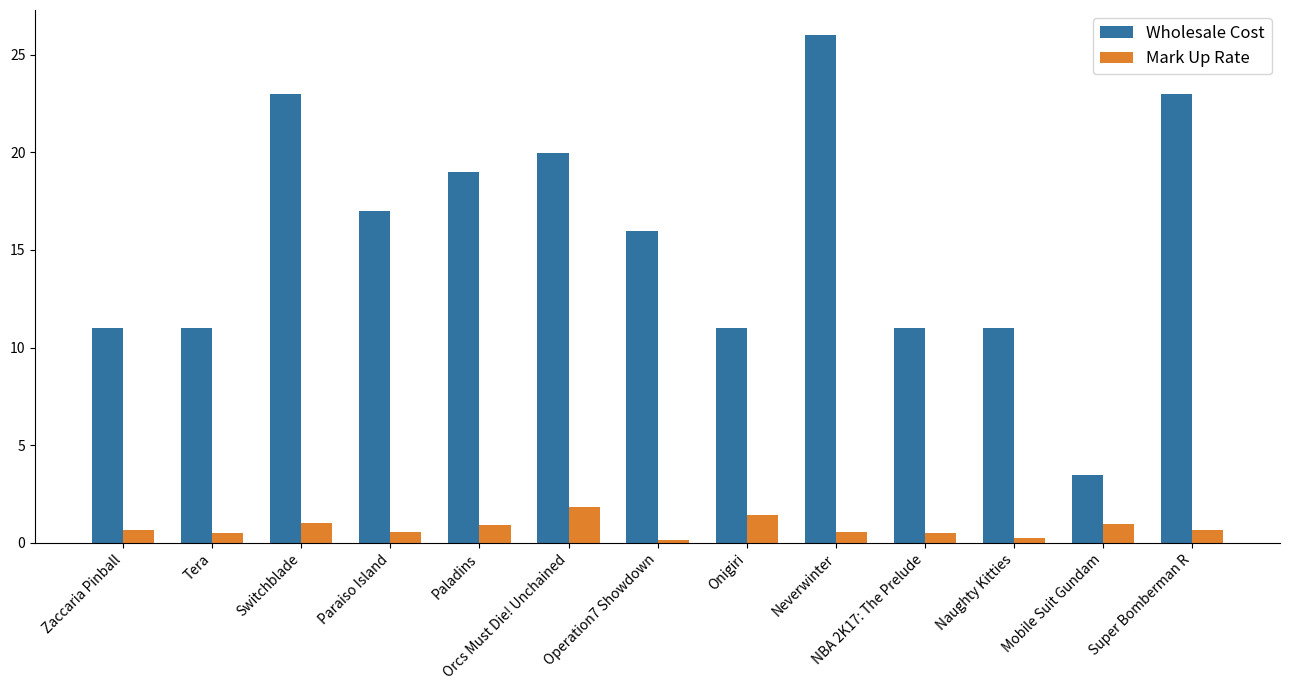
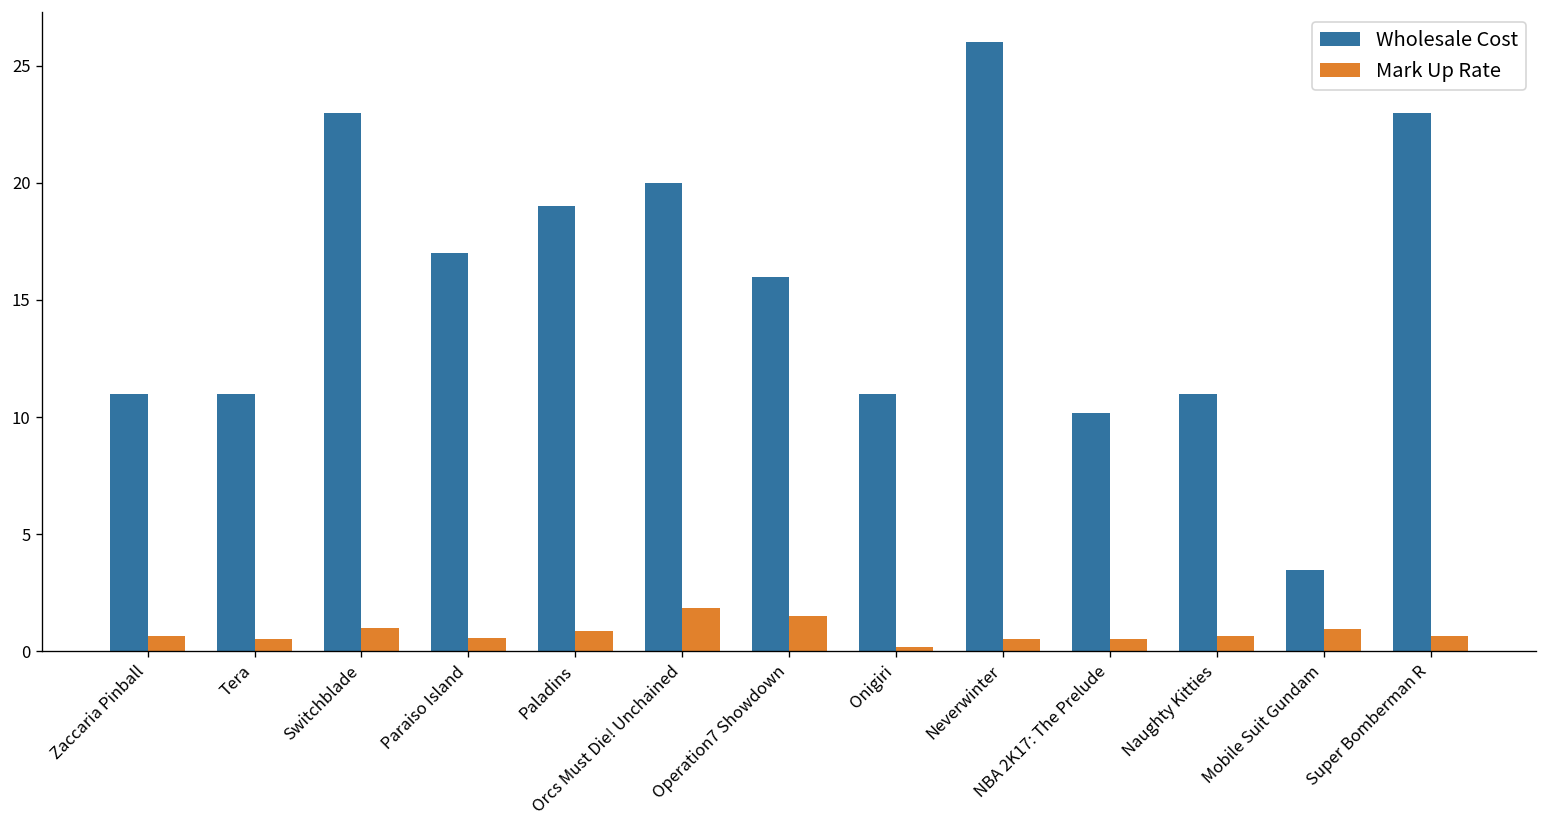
Mark Up Rate, Operation7 Showdown: 0.2 -> 1.5
Mark Up Rate, Onigiri: 1.4 -> 0.2
Wholesale Cost, NBA 2K17: The Prelude: 11.0 -> 10.2
Mark Up Rate, Naughty Kitties: 0.2 -> 0.7
